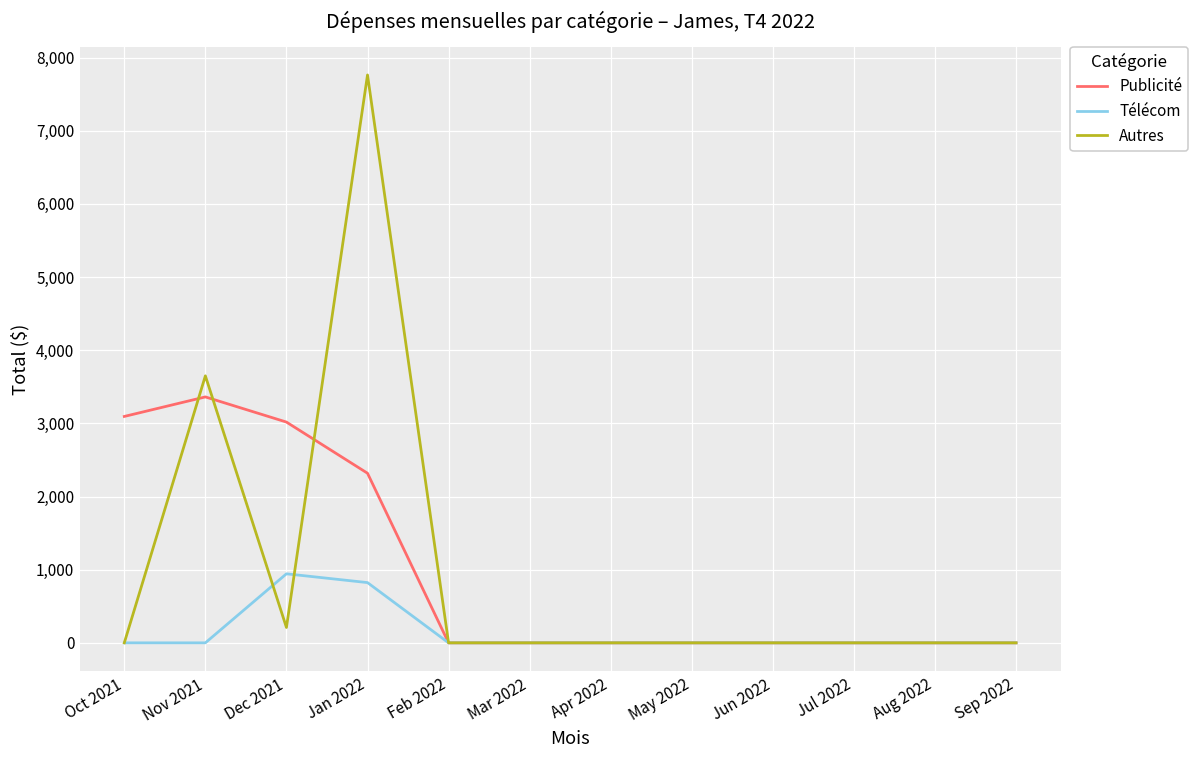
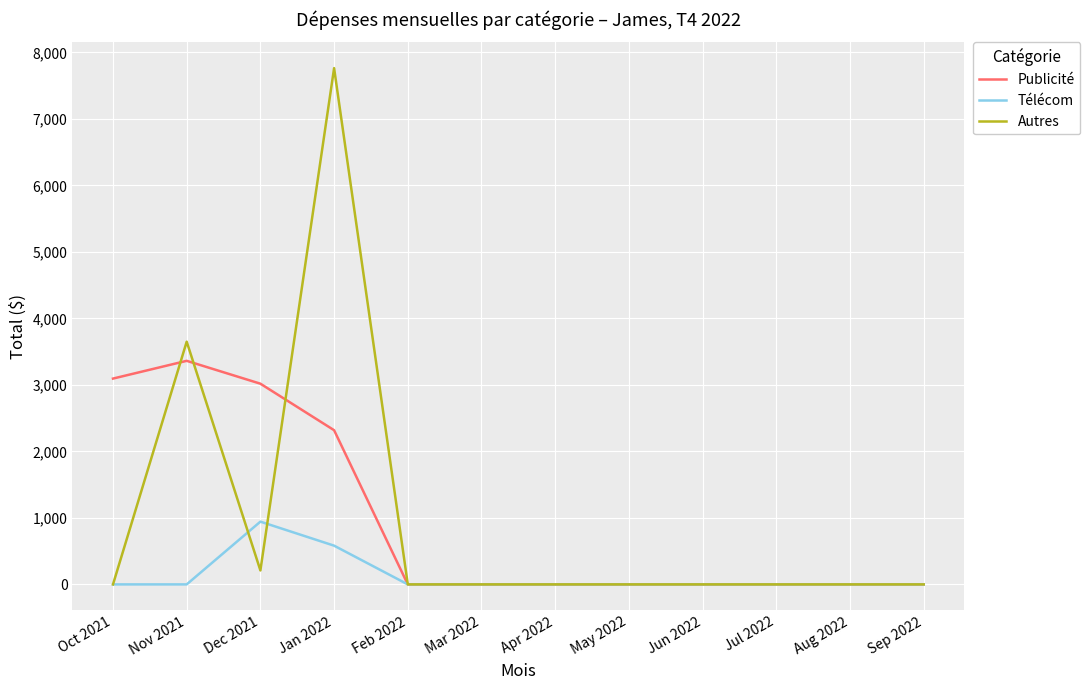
Télécom, Jan 2022: 800 -> 600
